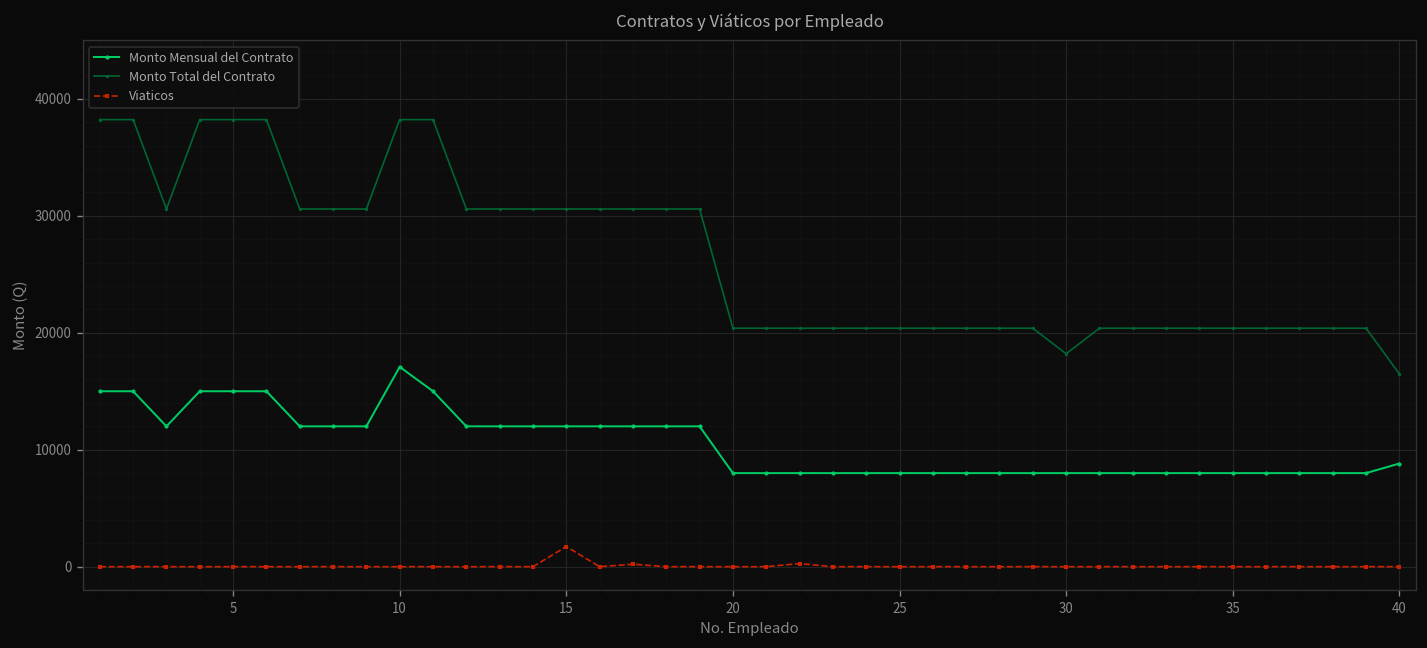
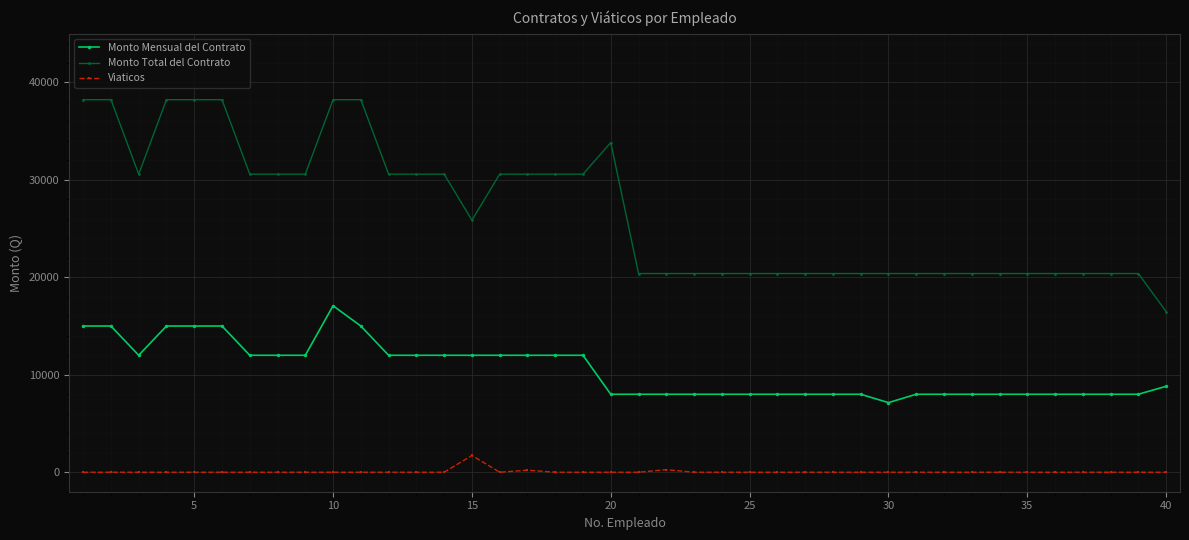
Monto Total del Contrato, 15: 31000 -> 26000
Monto Total del Contrato, 20: 20000 -> 34000
Monto Mensual del Contrato, 30: 8000 -> 7000
Monto Total del Contrato, 30: 18000 -> 20000
